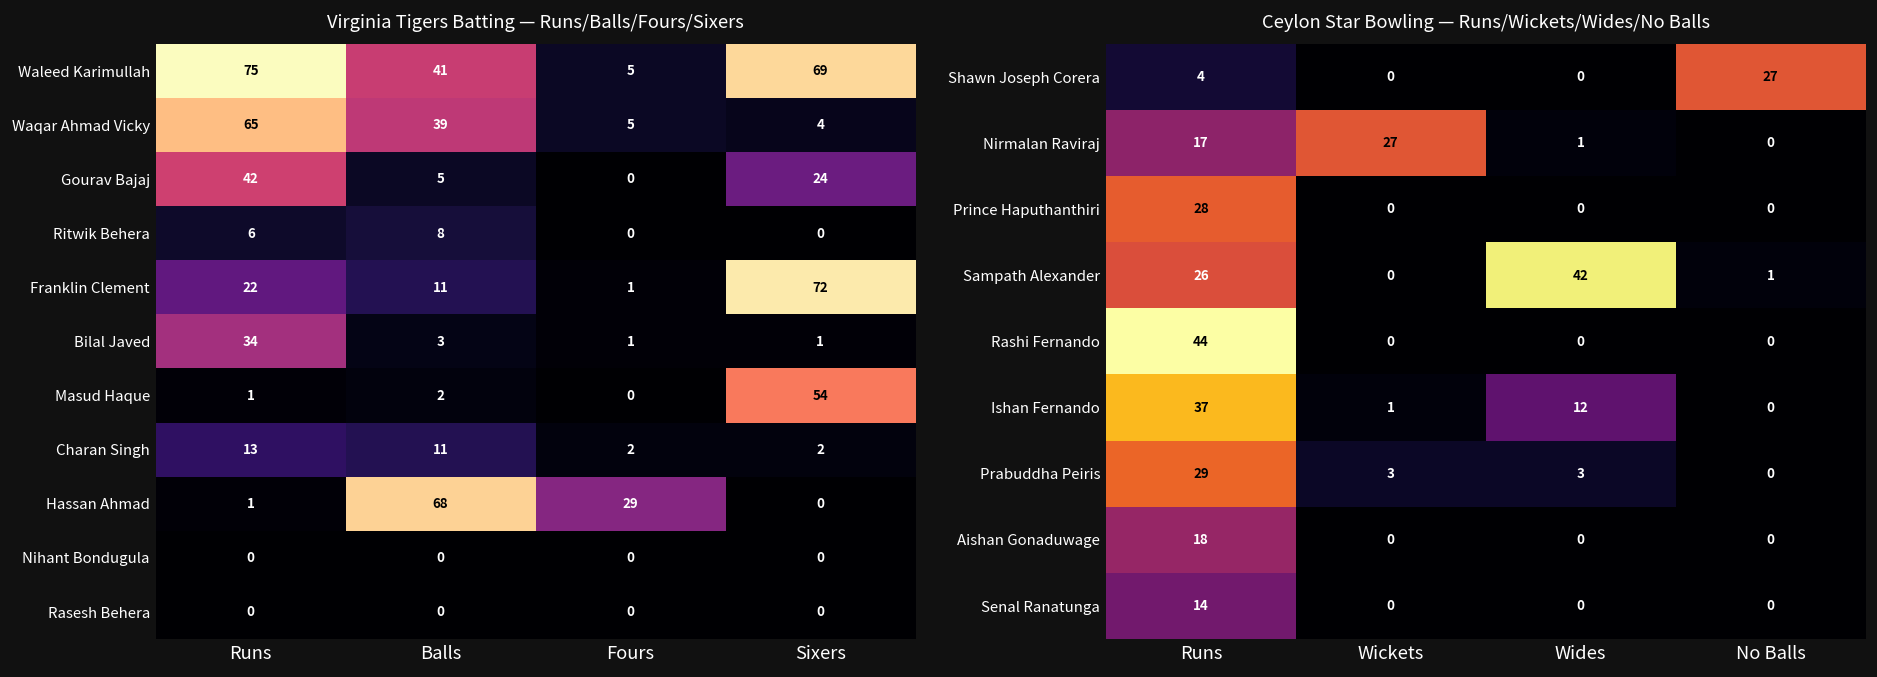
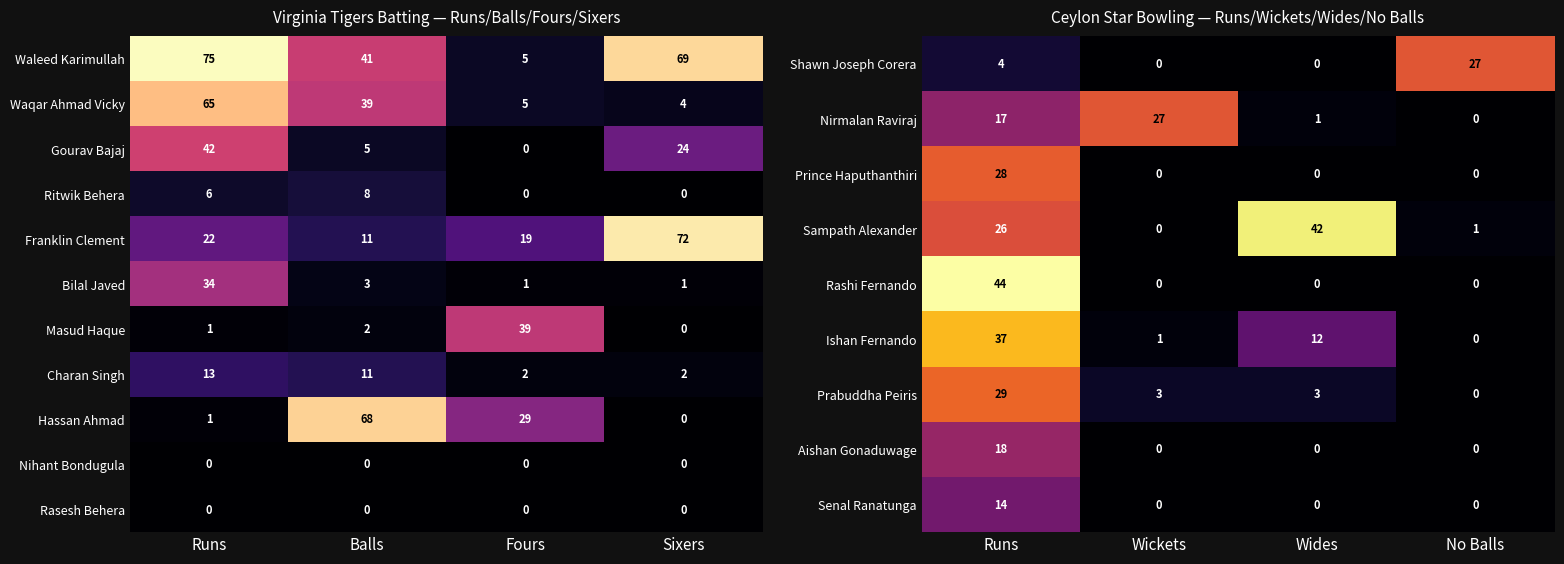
Virginia Tigers Batting — Runs/Balls/Fours/Sixers, Franklin Clement, Fours: 1 -> 19
Virginia Tigers Batting — Runs/Balls/Fours/Sixers, Masud Haque, Fours: 0 -> 39
Virginia Tigers Batting — Runs/Balls/Fours/Sixers, Masud Haque, Sixers: 54 -> 0
